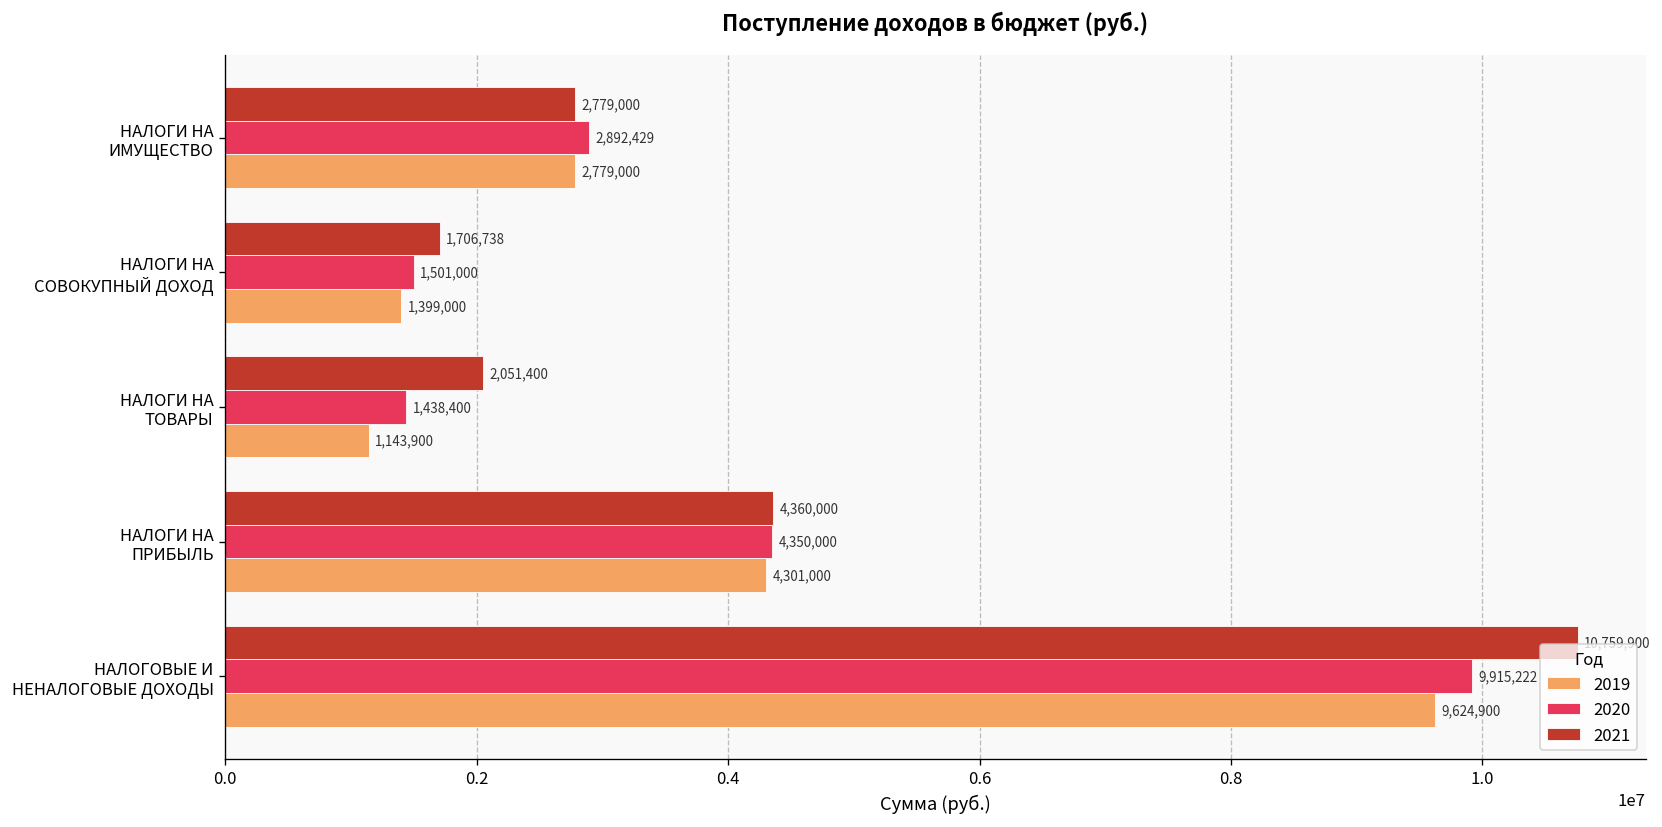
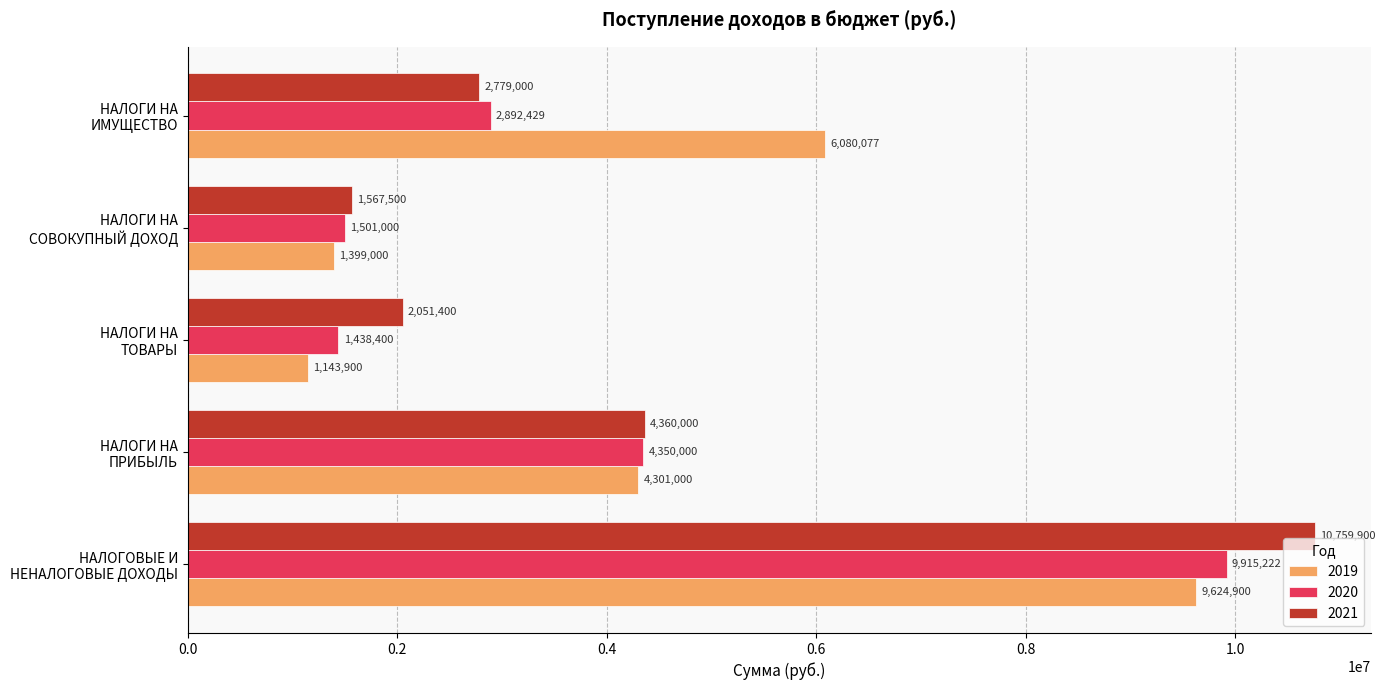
2019, НАЛОГИ НА ИМУЩЕСТВО: 2,779,000 -> 6,080,077
2021, НАЛОГИ НА СОВОКУПНЫЙ ДОХОД: 1,706,738 -> 1,567,500
